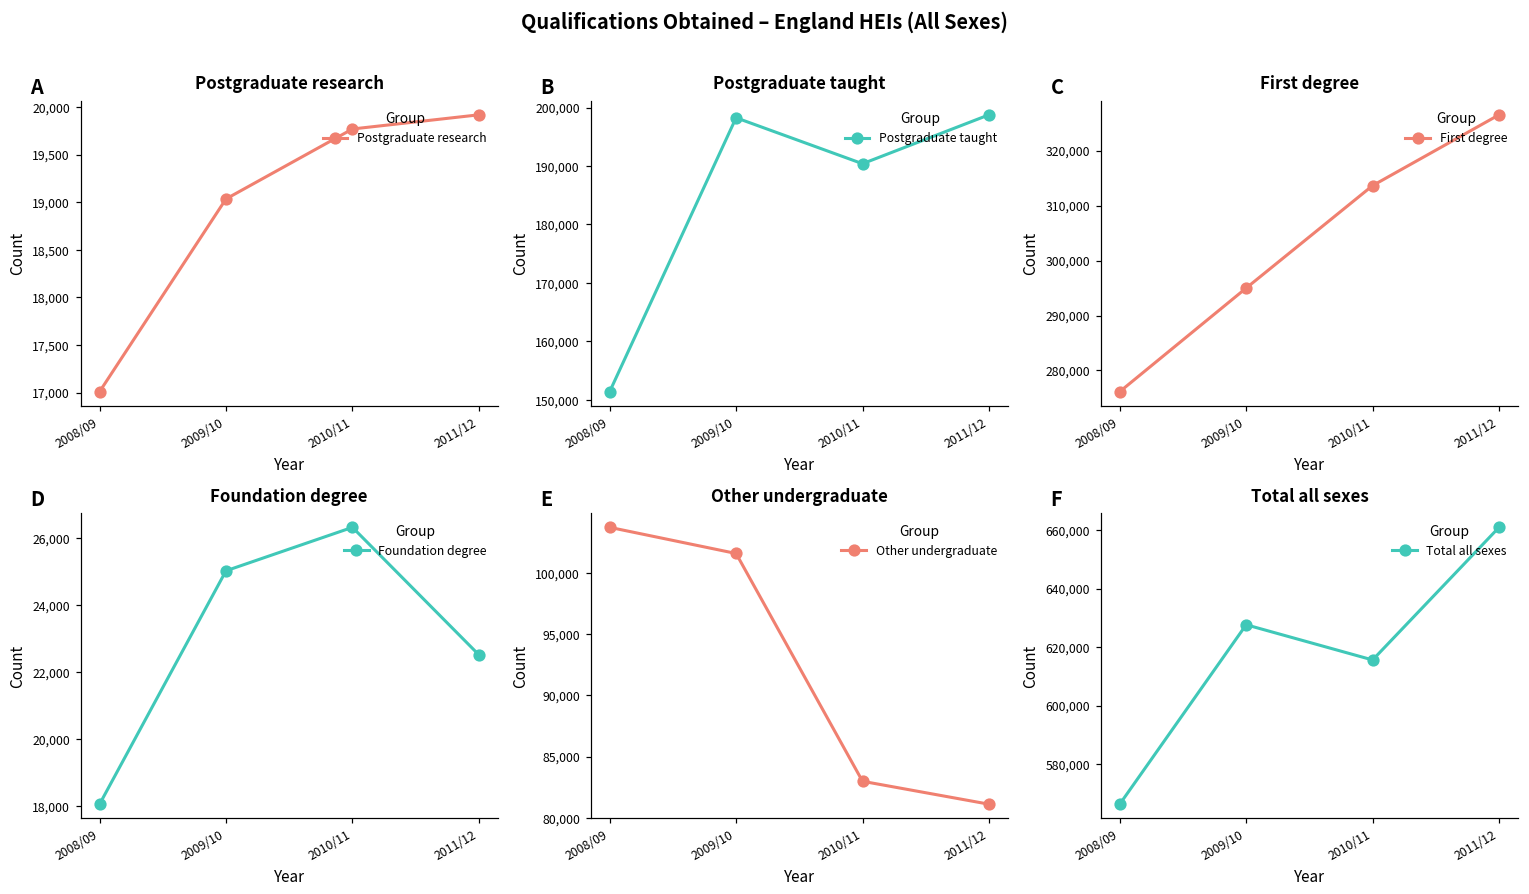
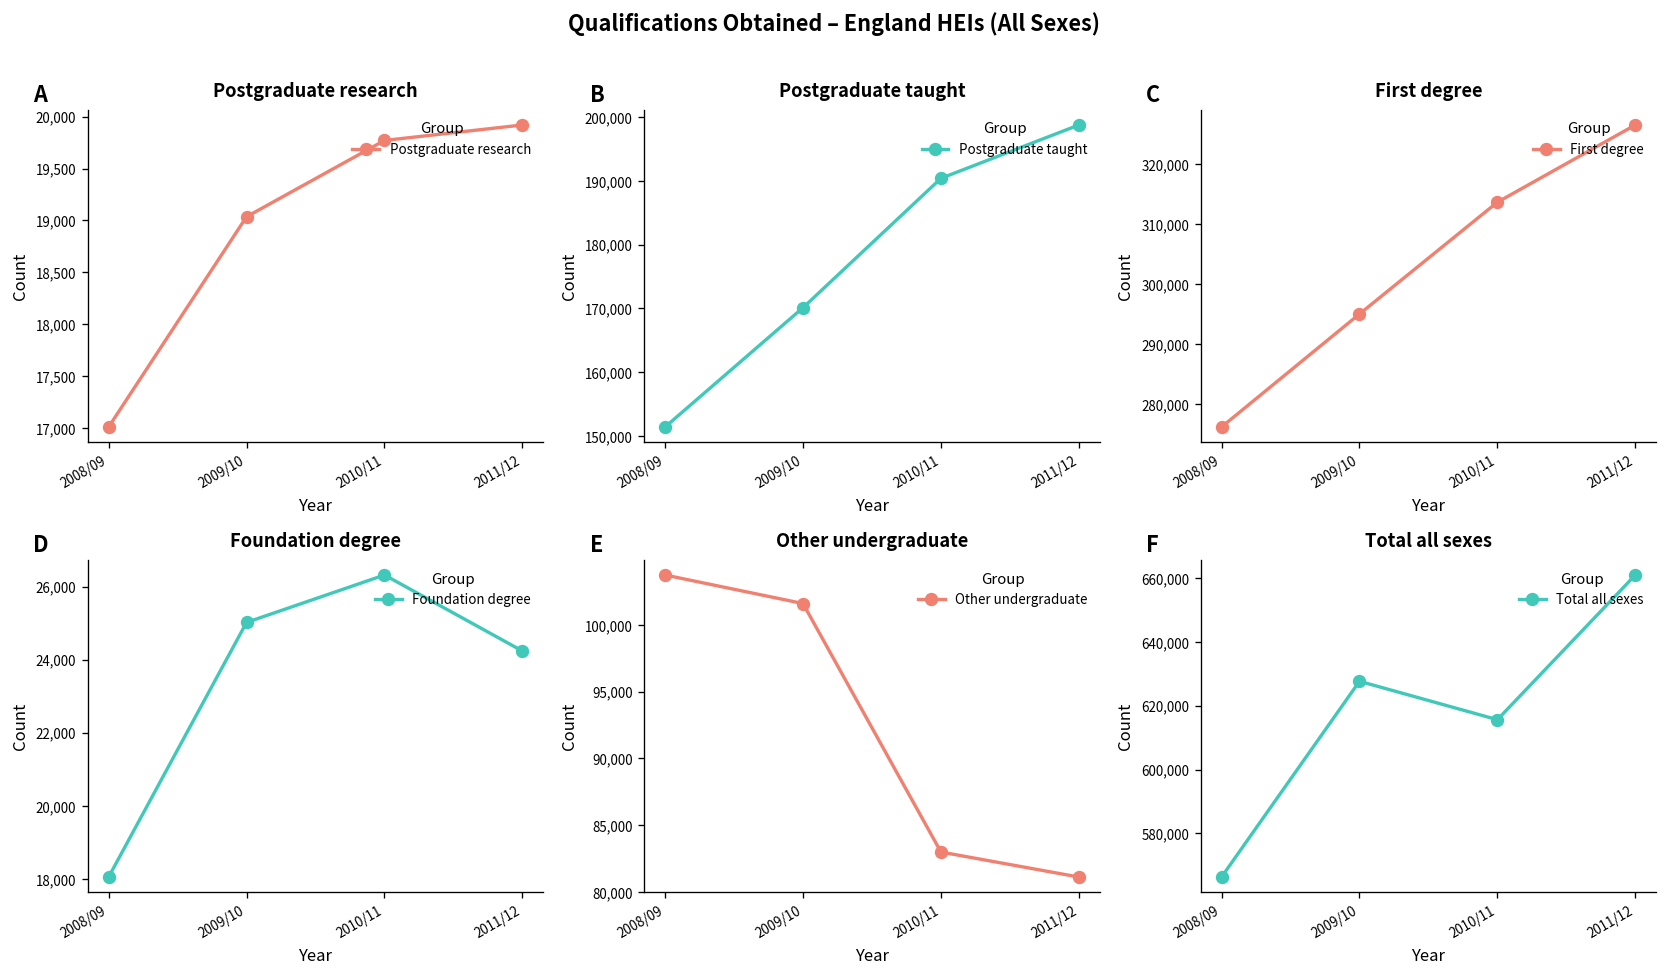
Postgraduate taught, 2009/10: 198,000 -> 170,000
Foundation degree, 2011/12: 22,500 -> 24,200
